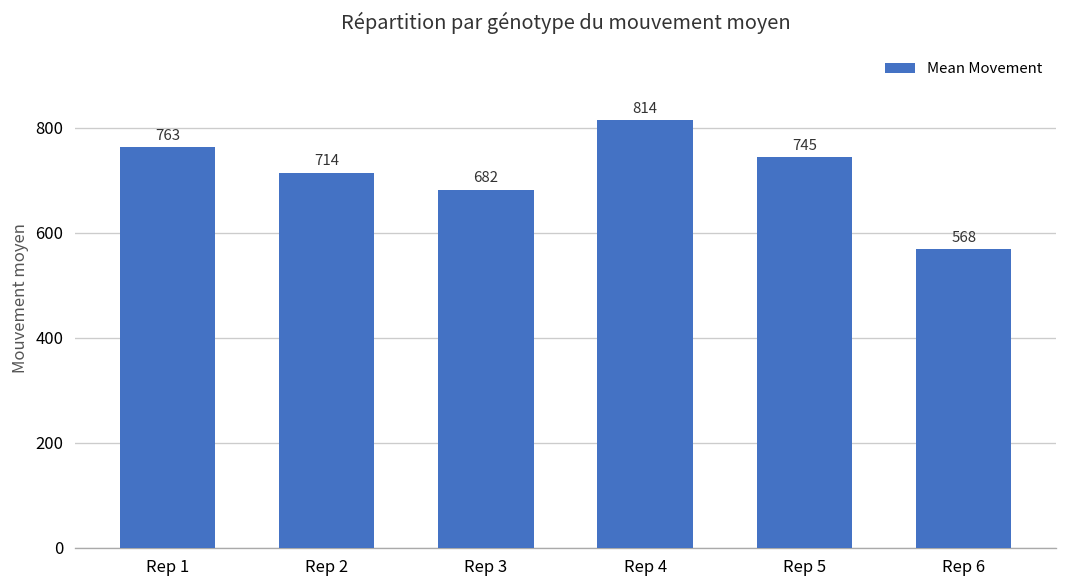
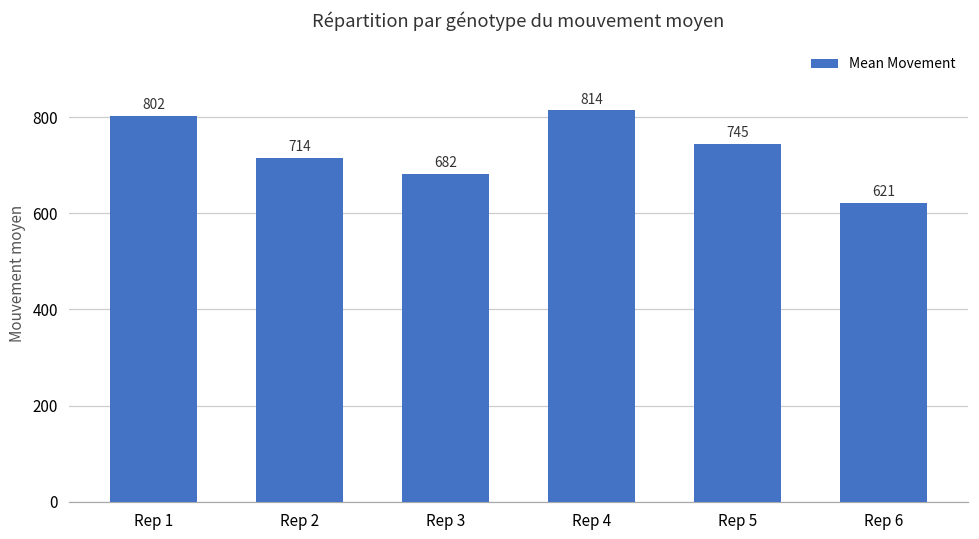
Rep 1: 763 -> 802
Rep 6: 568 -> 621
